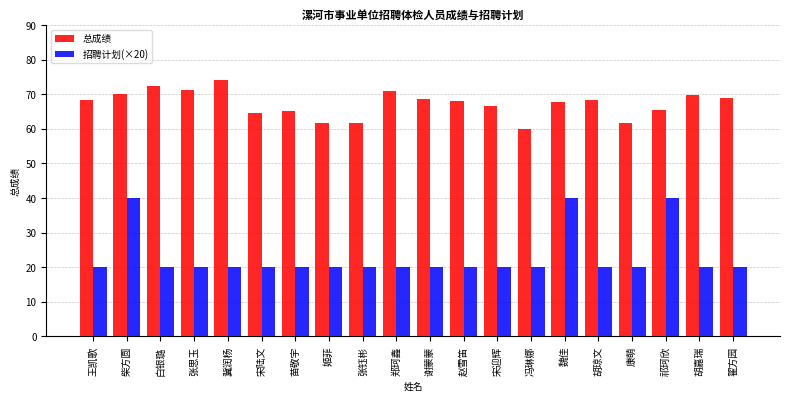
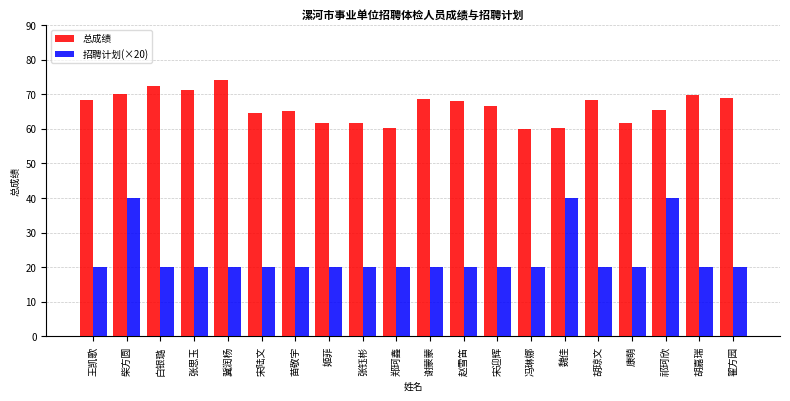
总成绩, 郑珂鑫: 71 -> 60
总成绩, 魏佳: 68 -> 60
